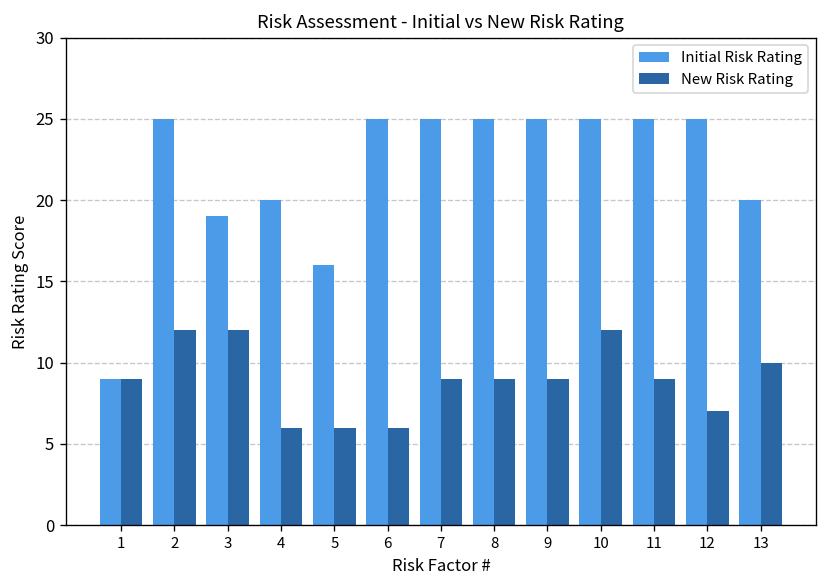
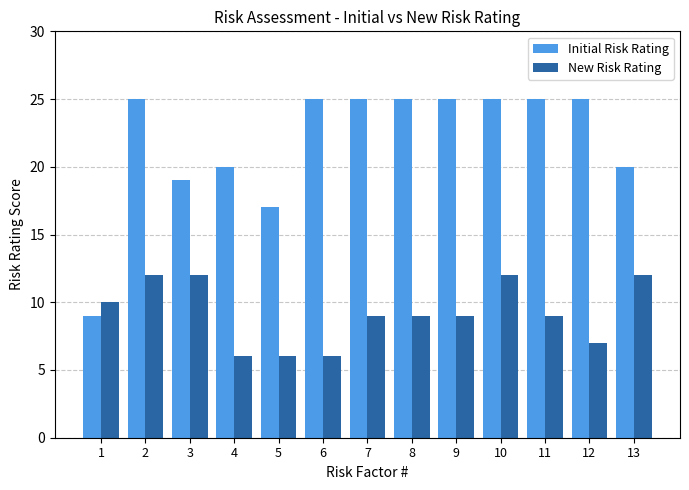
New Risk Rating, 1: 9 -> 10
Initial Risk Rating, 5: 16 -> 17
New Risk Rating, 13: 10 -> 12
